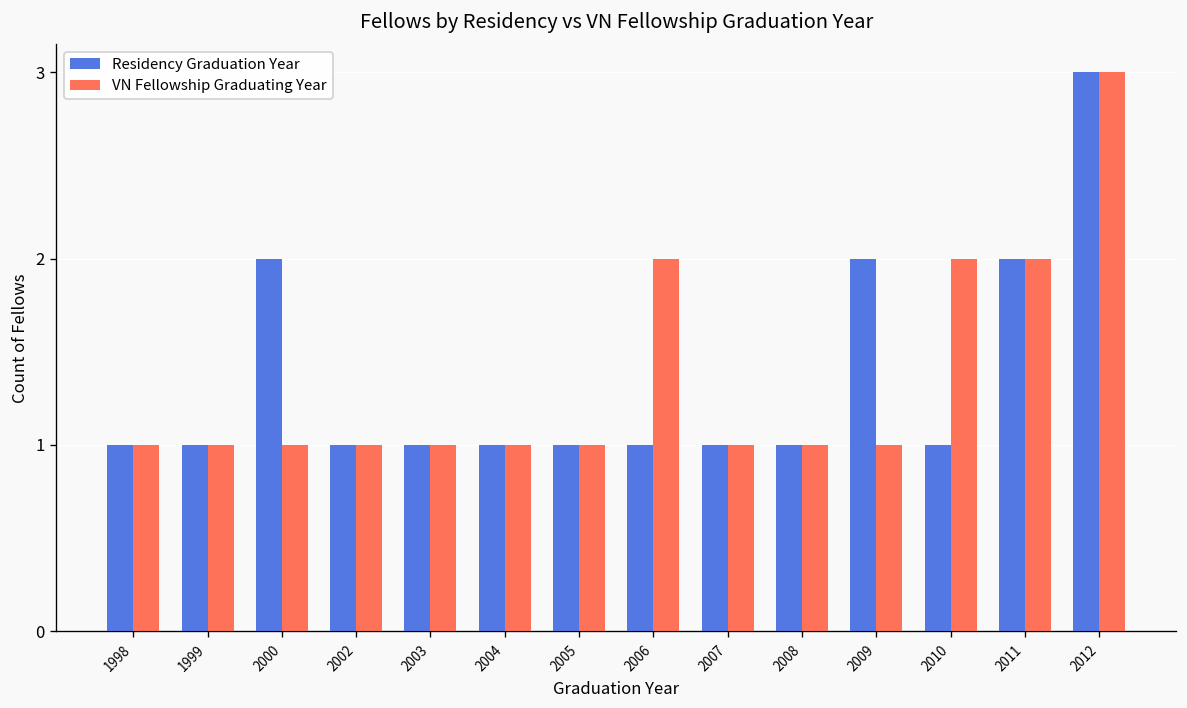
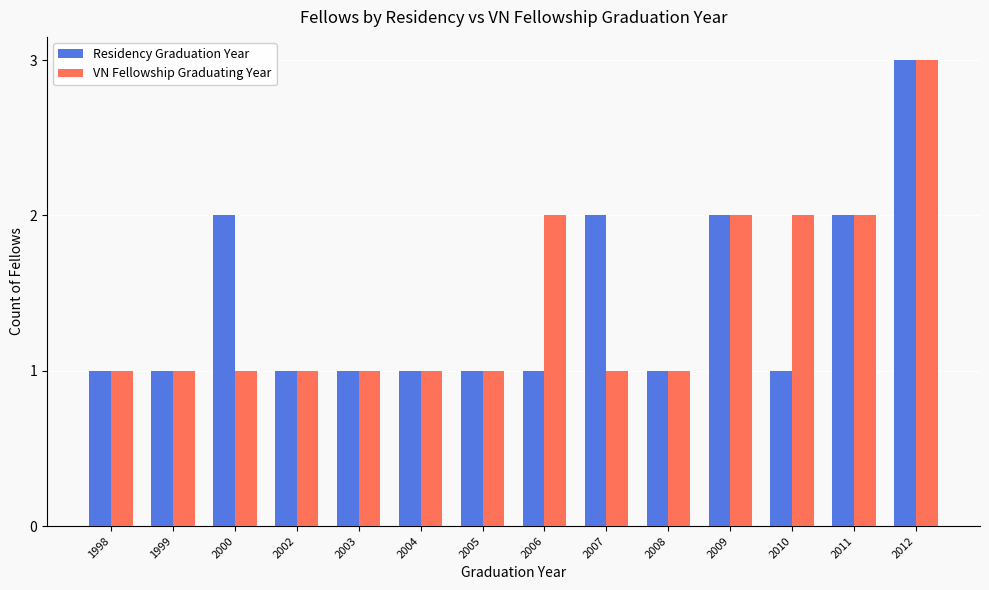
Residency Graduation Year, 2007: 1 -> 2
VN Fellowship Graduating Year, 2009: 1 -> 2
